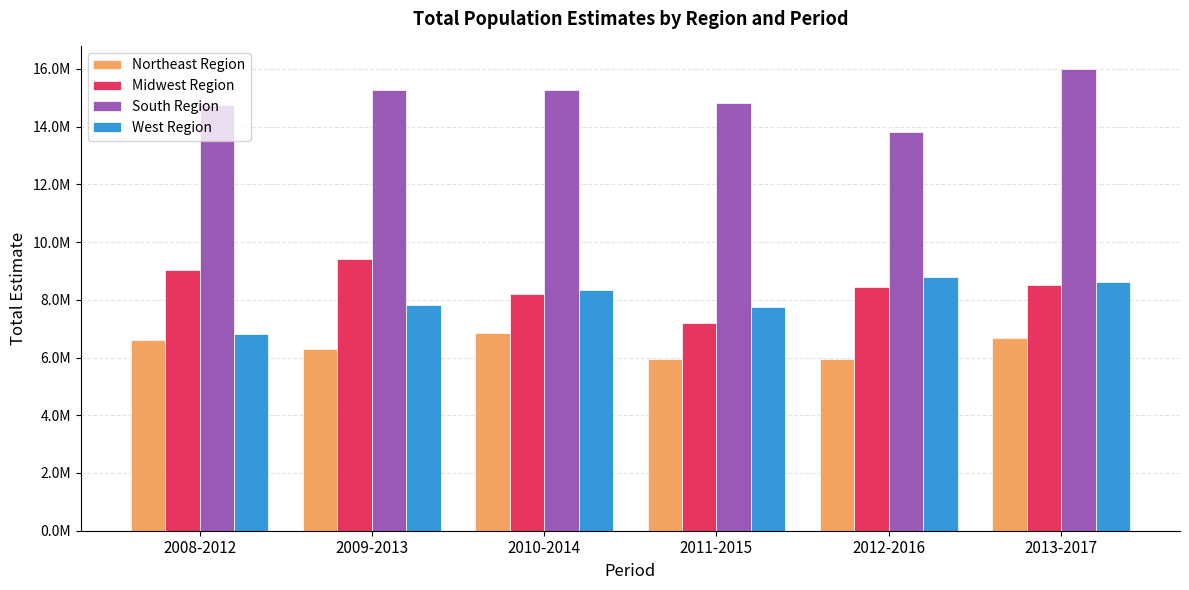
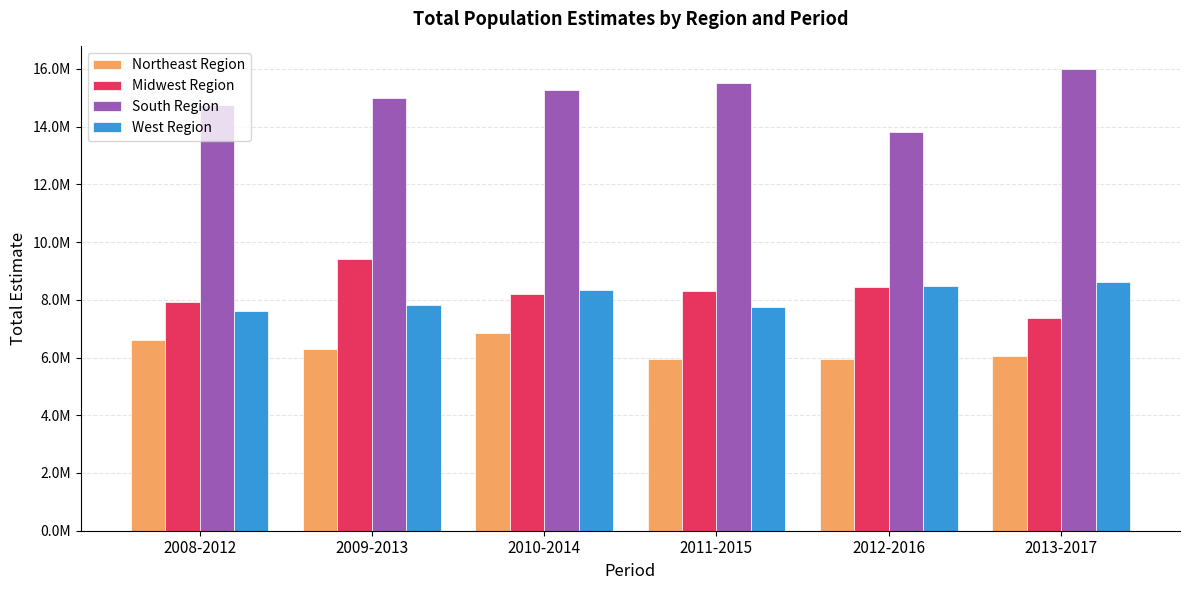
Midwest Region, 2008-2012: 9000000 -> 7900000
West Region, 2008-2012: 6800000 -> 7600000
South Region, 2009-2013: 15300000 -> 15000000
Midwest Region, 2011-2015: 7200000 -> 8300000
South Region, 2011-2015: 14800000 -> 15500000
West Region, 2012-2016: 8800000 -> 8500000
Northeast Region, 2013-2017: 6700000 -> 6100000
Midwest Region, 2013-2017: 8500000 -> 7400000
